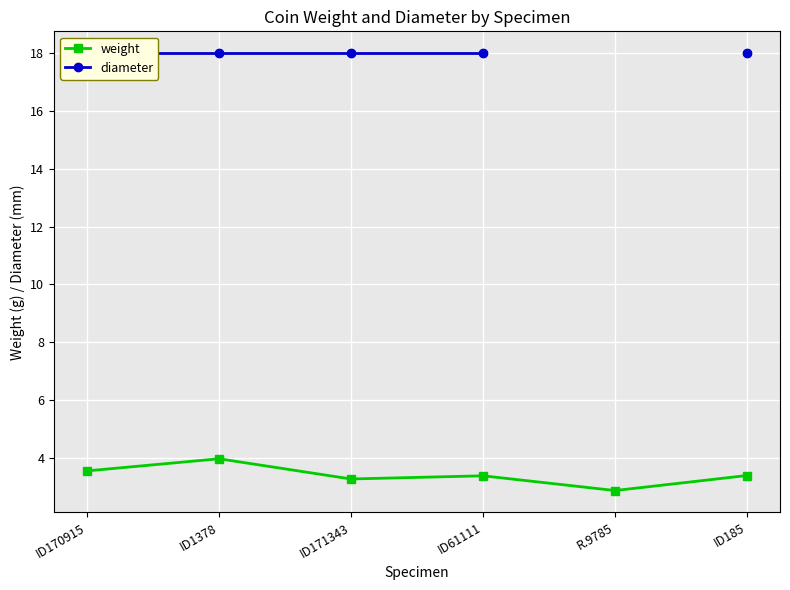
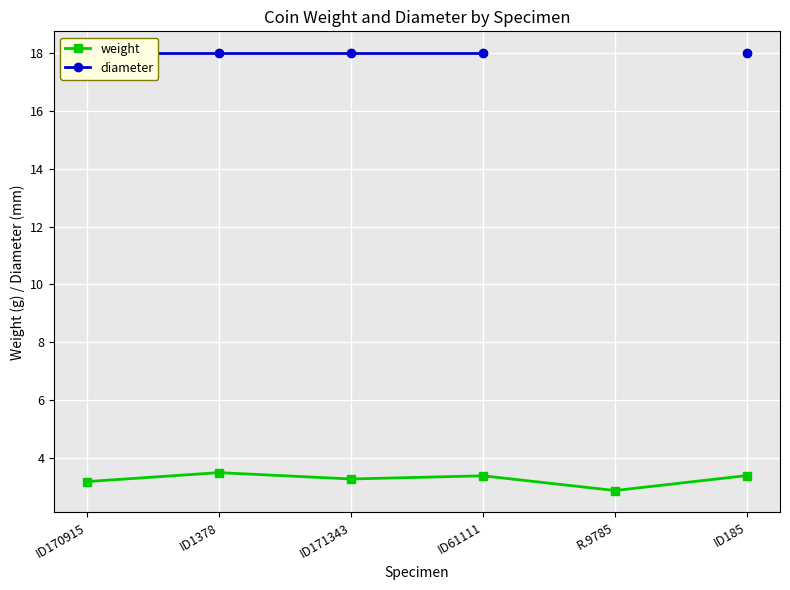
weight, ID170915: 3.5 -> 3.2
weight, ID1378: 4.0 -> 3.5
